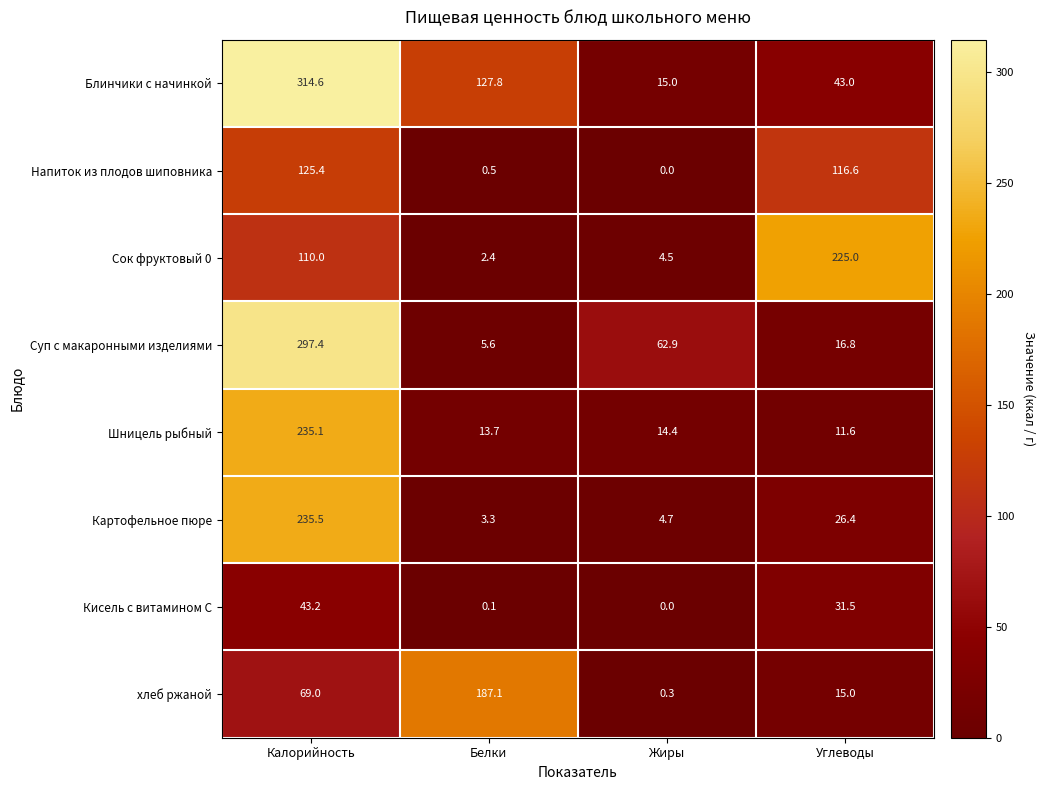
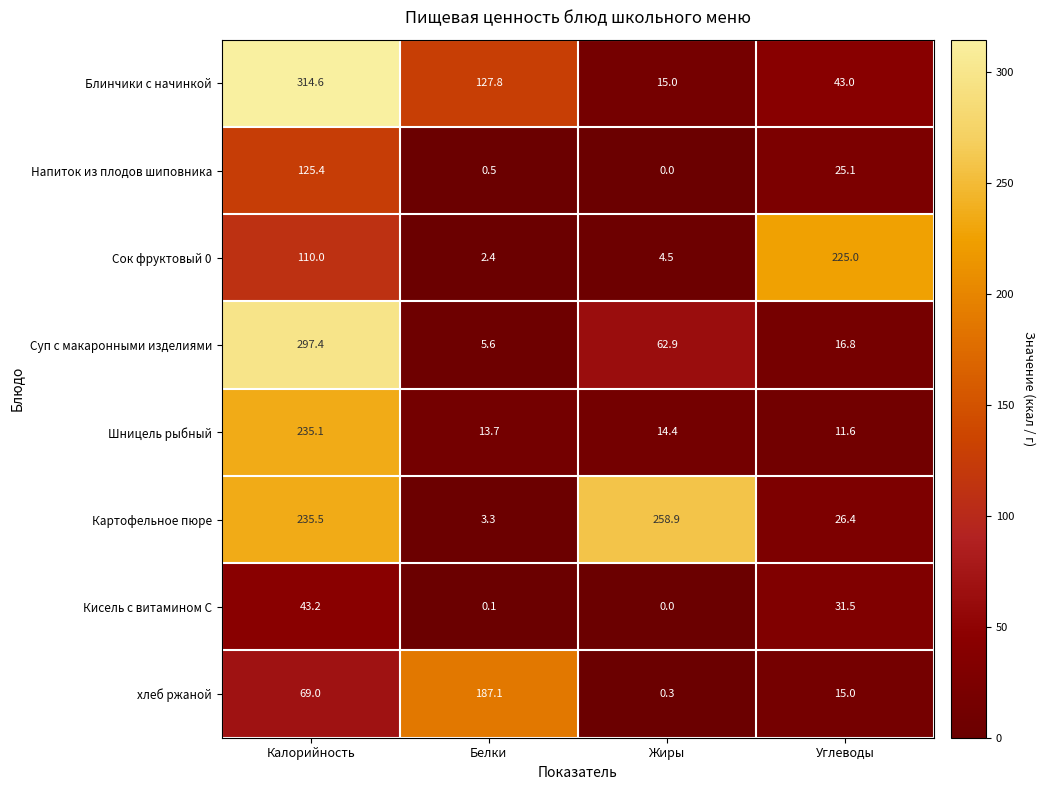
Напиток из плодов шиповника, Углеводы: 116.6 -> 25.1
Картофельное пюре, Жиры: 4.7 -> 258.9
